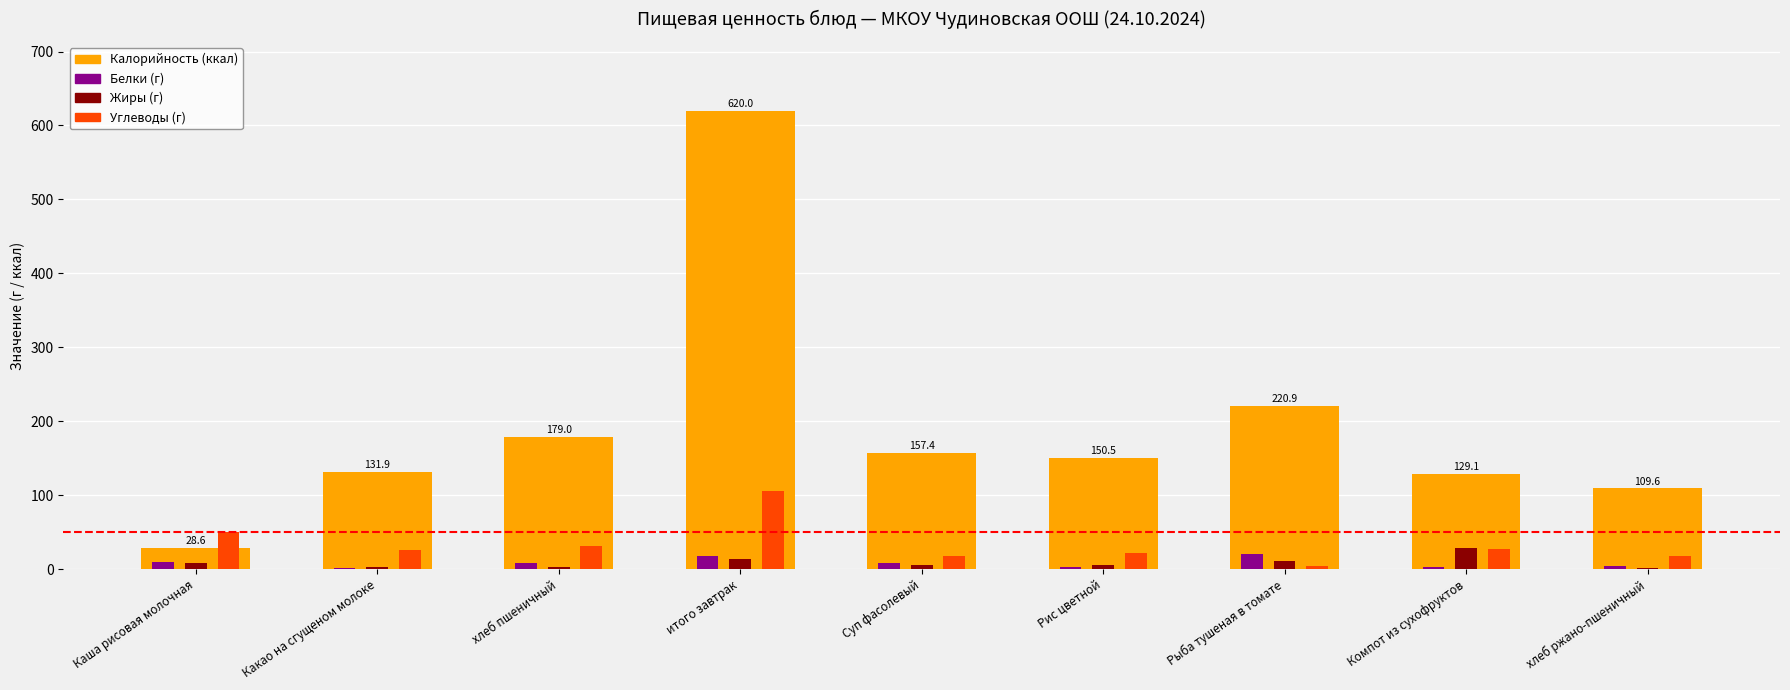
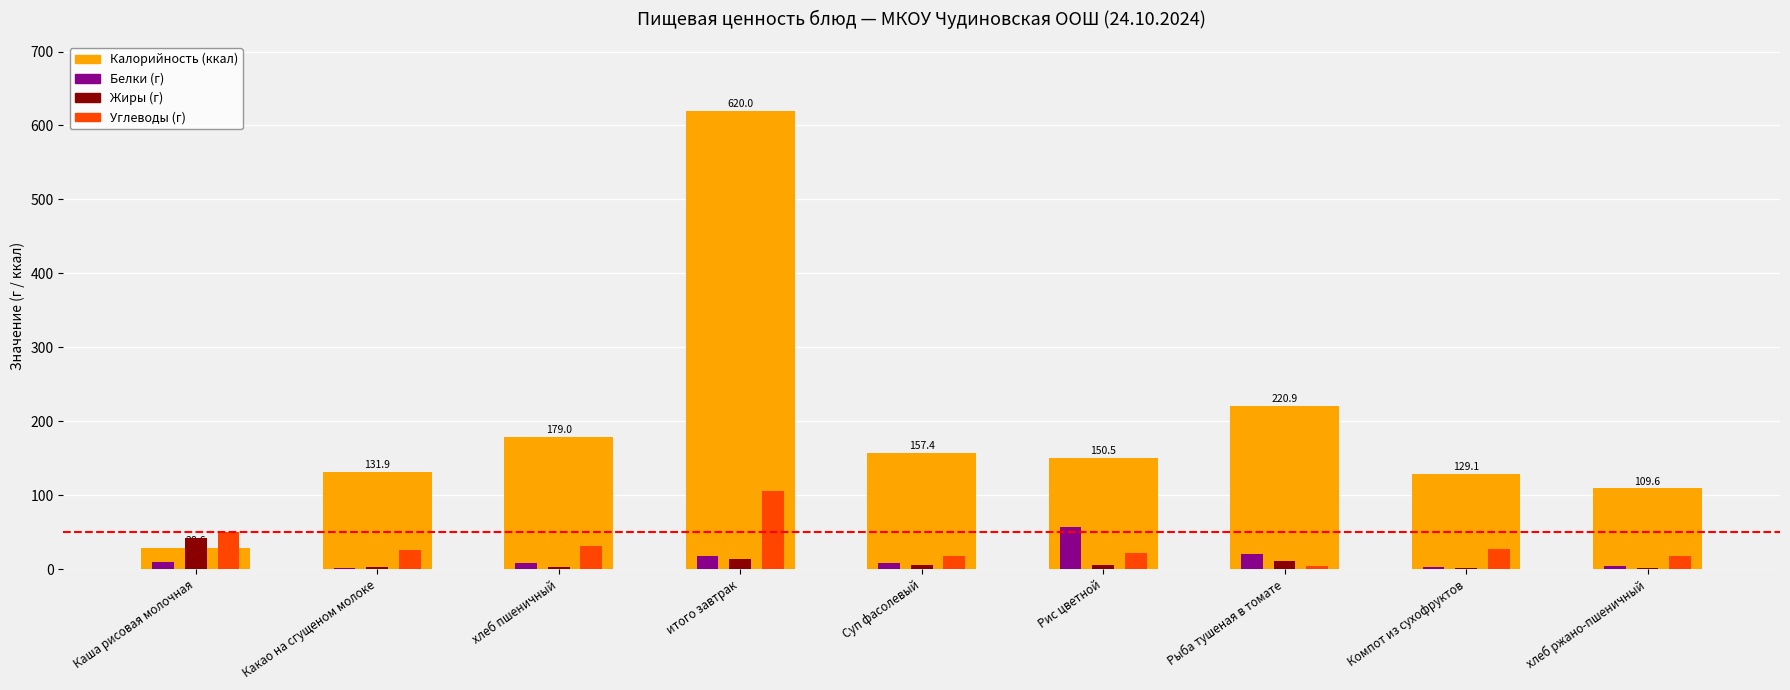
Жиры (г), Каша рисовая молочная: 10 -> 40
Белки (г), Рис цветной: 0 -> 60
Жиры (г), Компот из сухофруктов: 30 -> 0
